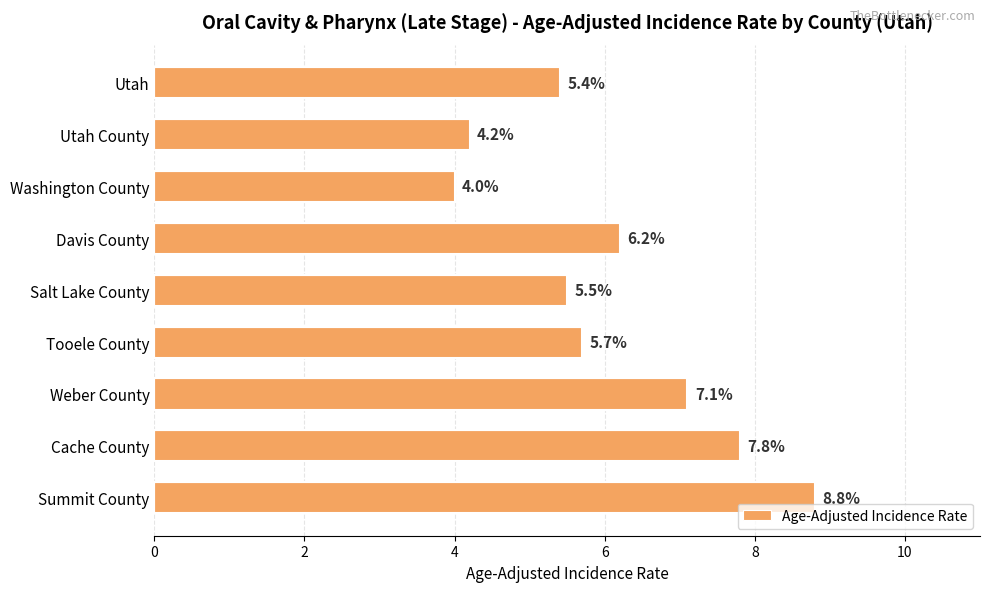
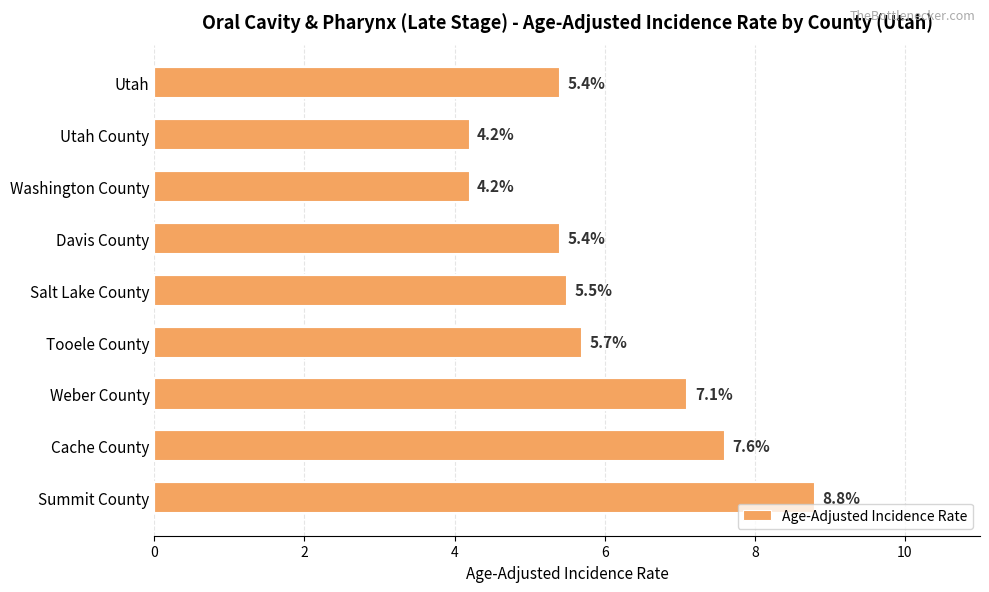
Washington County: 4.0% -> 4.2%
Davis County: 6.2% -> 5.4%
Cache County: 7.8% -> 7.6%
